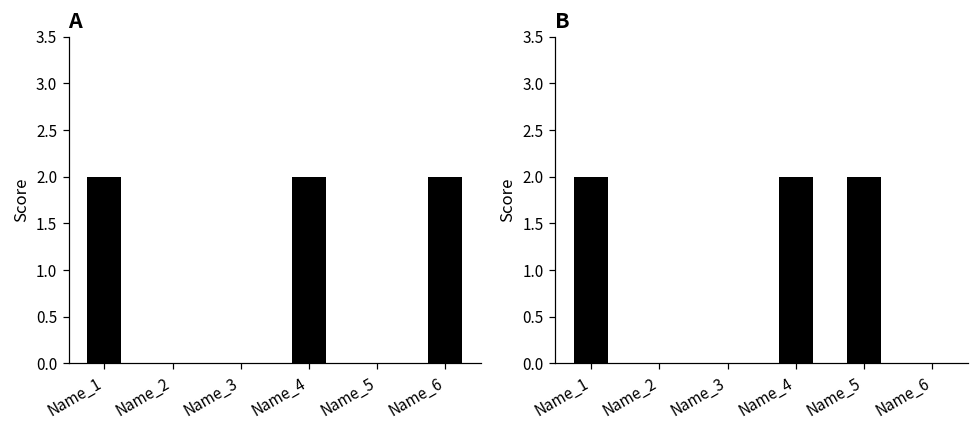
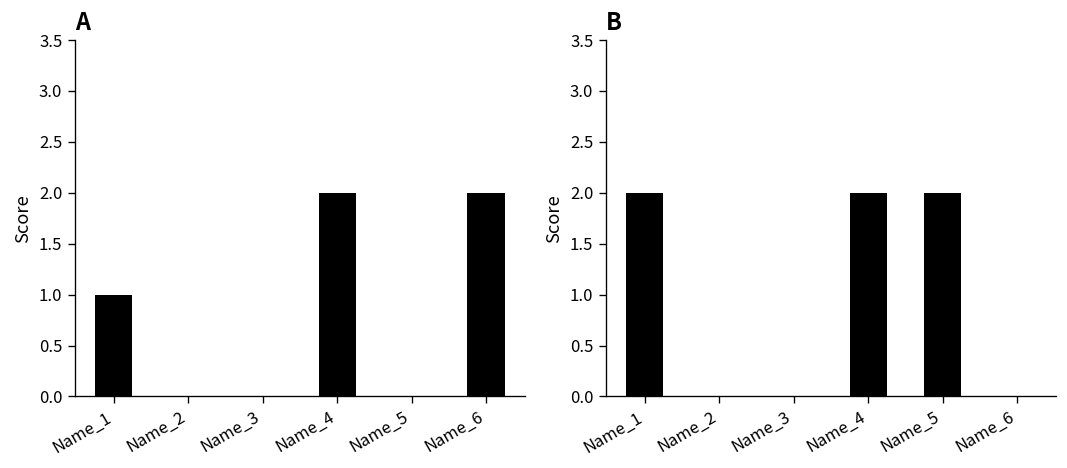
A, Name_1: 2 -> 1
